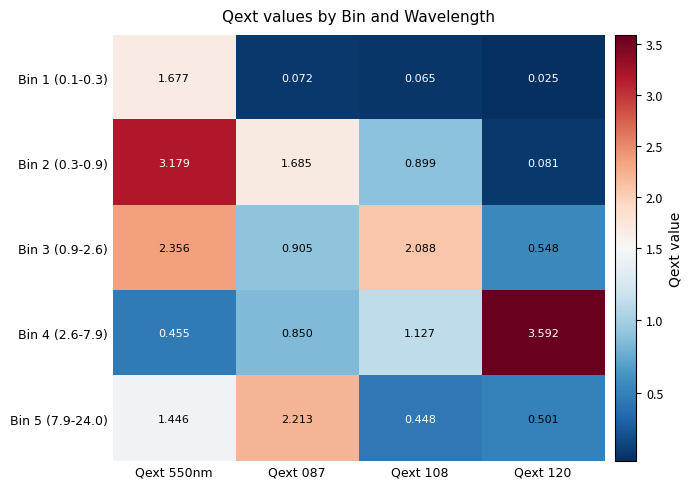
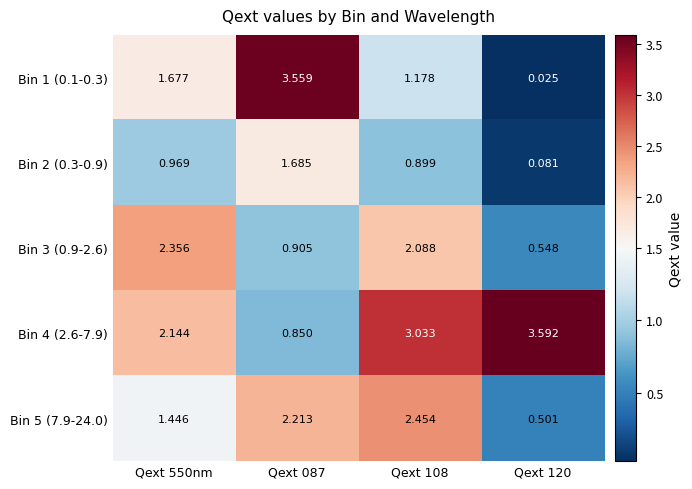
Bin 1 (0.1-0.3), Qext 087: 0.072 -> 3.559
Bin 1 (0.1-0.3), Qext 108: 0.065 -> 1.178
Bin 2 (0.3-0.9), Qext 550nm: 3.179 -> 0.969
Bin 4 (2.6-7.9), Qext 550nm: 0.455 -> 2.144
Bin 4 (2.6-7.9), Qext 108: 1.127 -> 3.033
Bin 5 (7.9-24.0), Qext 108: 0.448 -> 2.454
